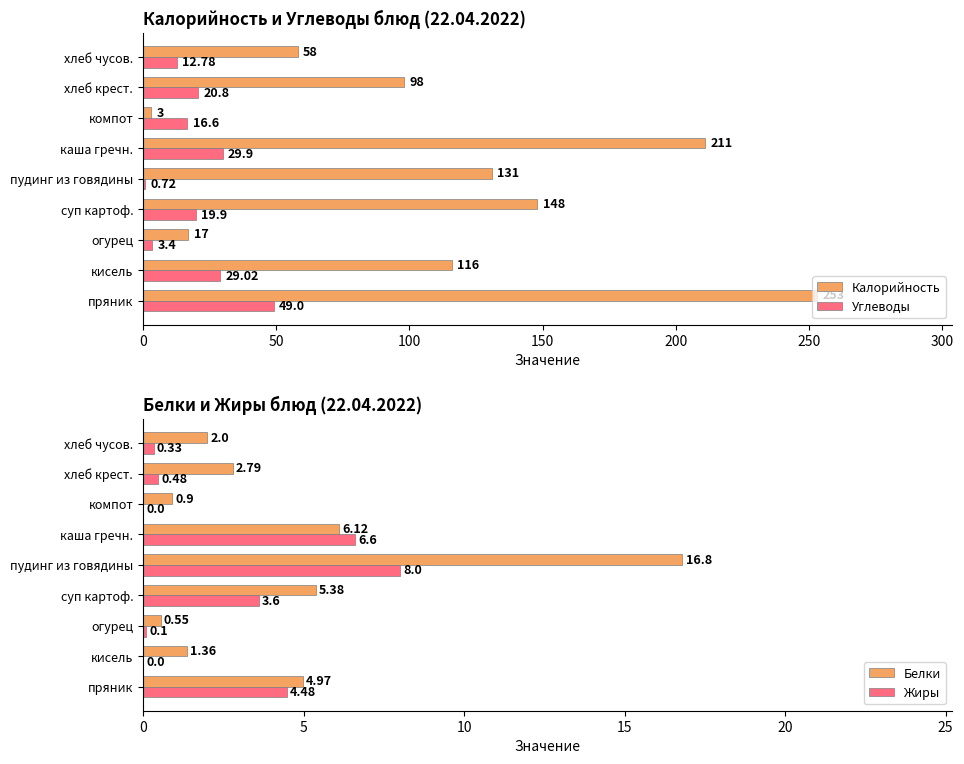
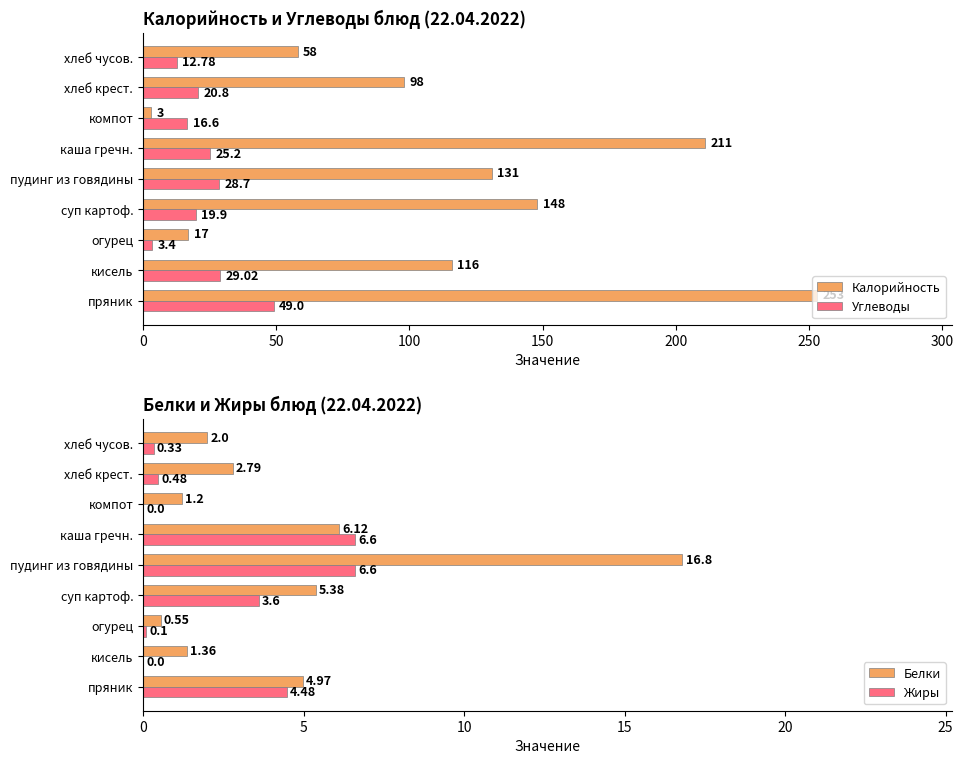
Калорийность и Углеводы блюд (22.04.2022), Углеводы, каша гречн.: 29.9 -> 25.2
Калорийность и Углеводы блюд (22.04.2022), Углеводы, пудинг из говядины: 0.72 -> 28.7
Белки и Жиры блюд (22.04.2022), Белки, компот: 0.9 -> 1.2
Белки и Жиры блюд (22.04.2022), Жиры, пудинг из говядины: 8.0 -> 6.6
